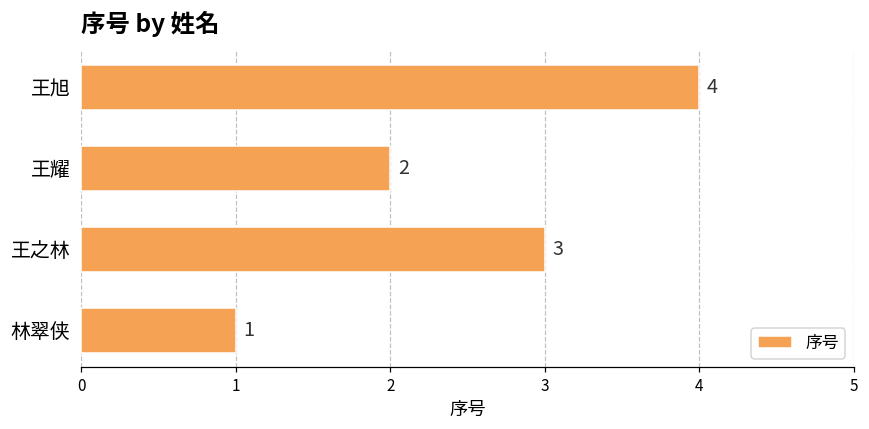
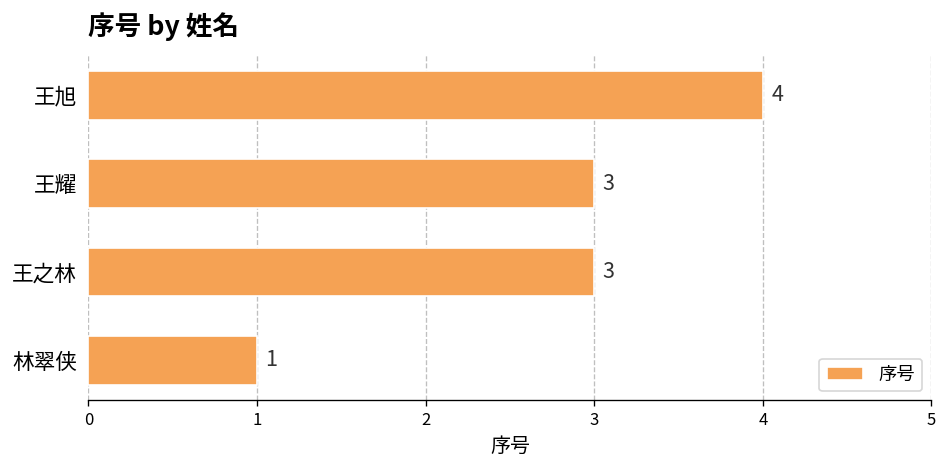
王耀: 2 -> 3
